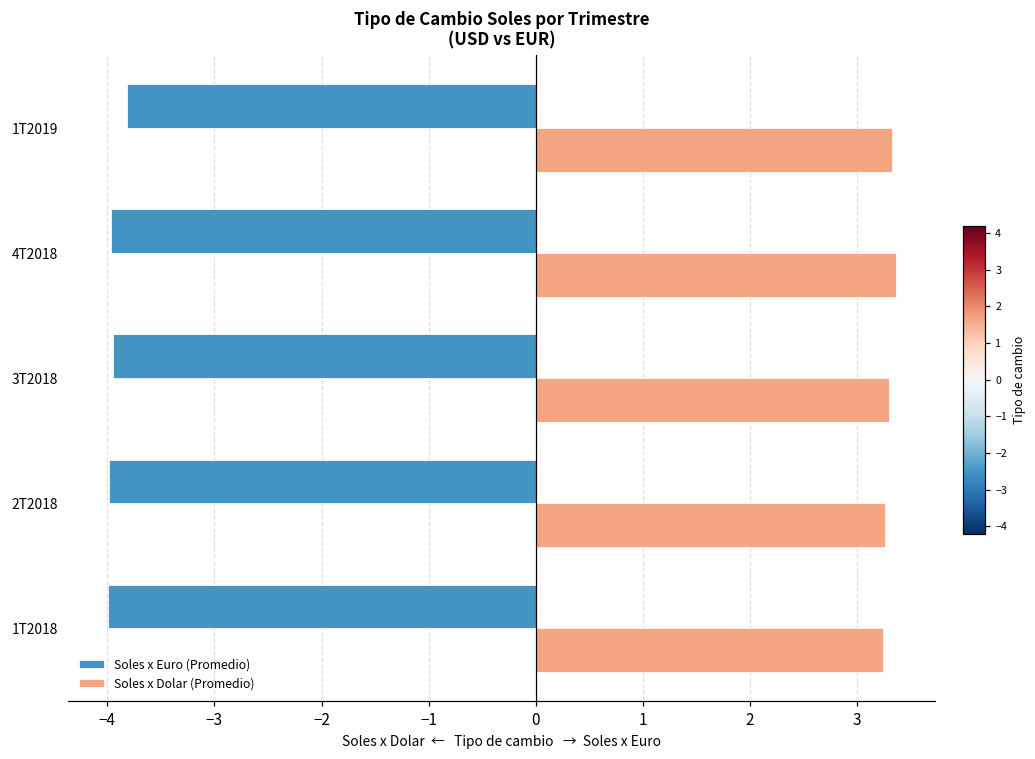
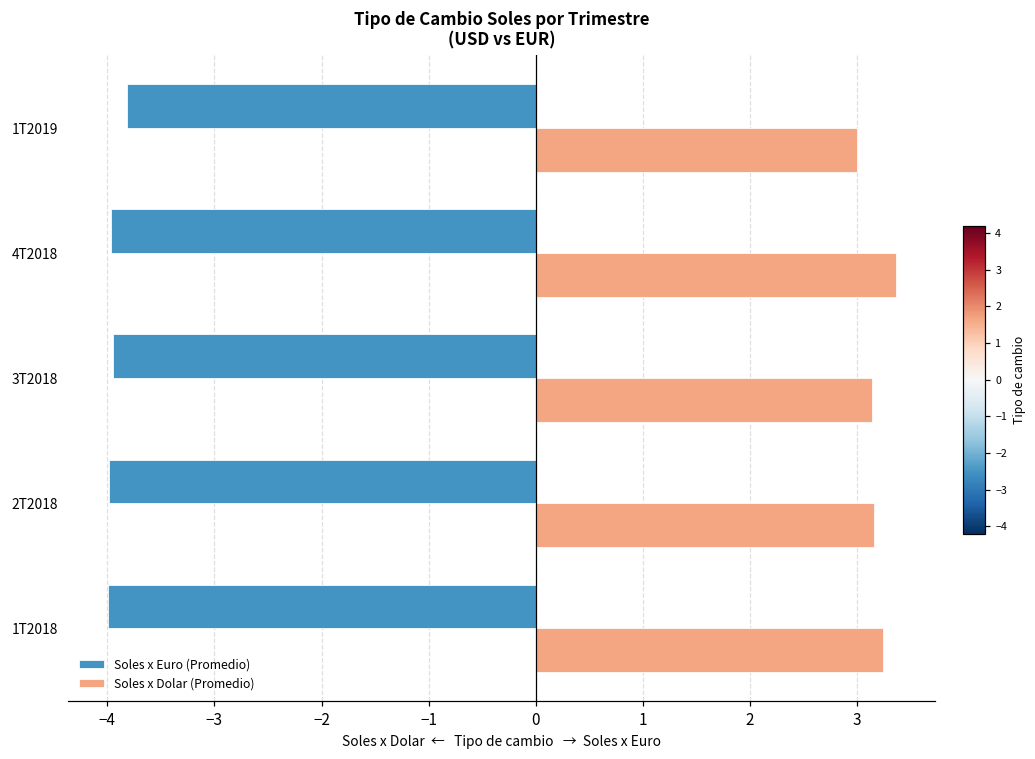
Soles x Dolar (Promedio), 1T2019: 3.3 -> 3.0
Soles x Dolar (Promedio), 3T2018: 3.3 -> 3.1
Soles x Dolar (Promedio), 2T2018: 3.3 -> 3.2
